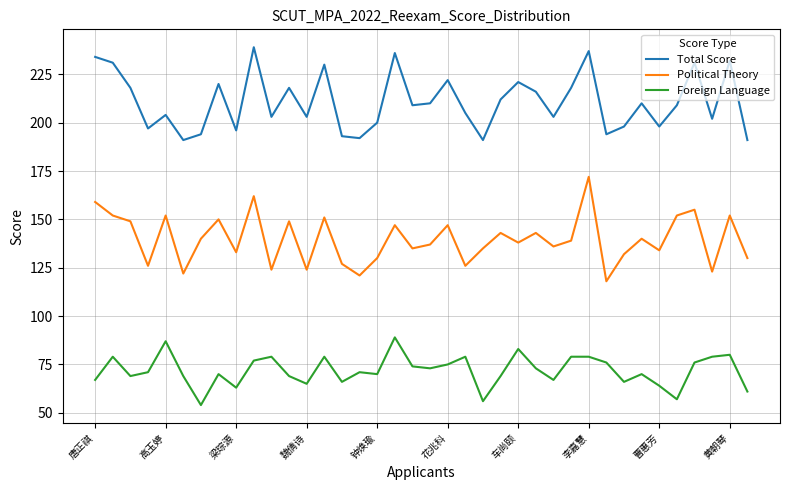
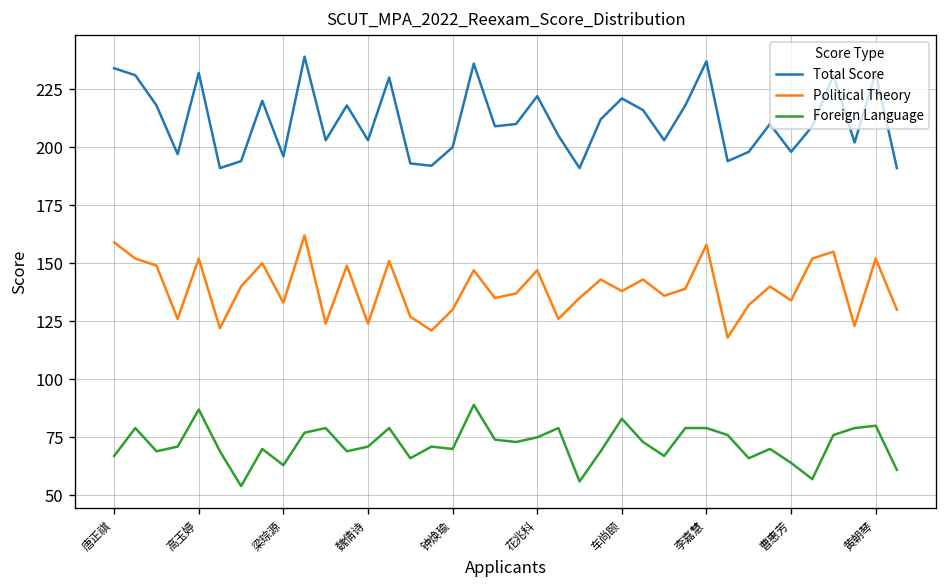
Total Score, 高玉婷: 204 -> 232
Foreign Language, 魏倩诗: 65 -> 71
Political Theory, 李嘉慧: 172 -> 158
